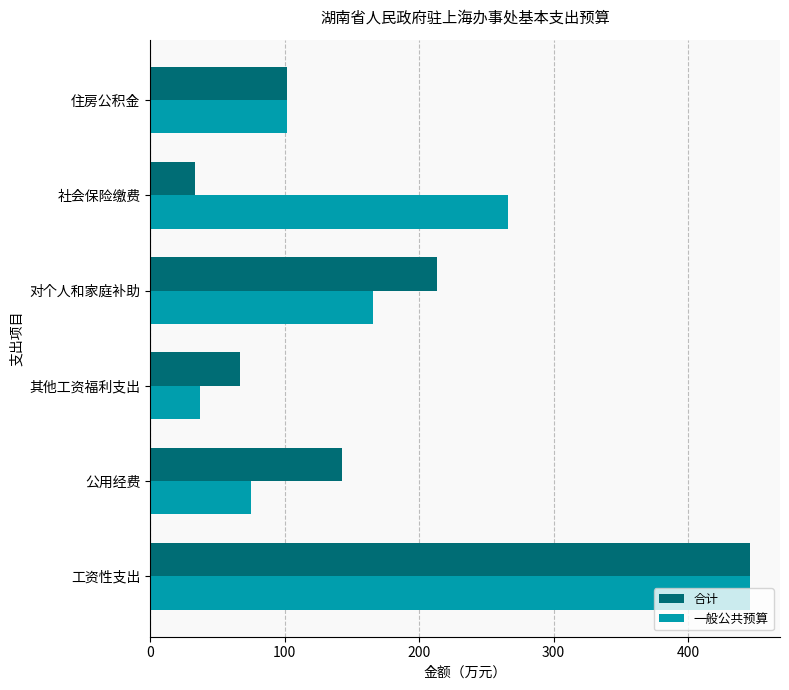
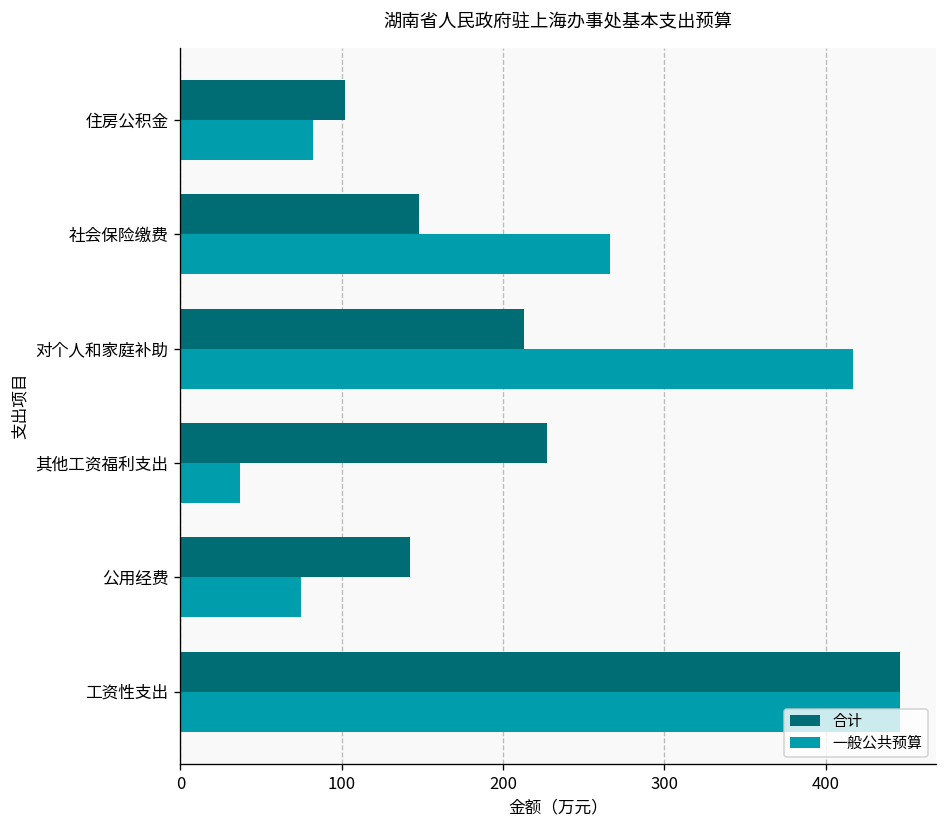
一般公共预算, 住房公积金: 102 -> 82
合计, 社会保险缴费: 33 -> 148
一般公共预算, 对个人和家庭补助: 166 -> 417
合计, 其他工资福利支出: 67 -> 227
